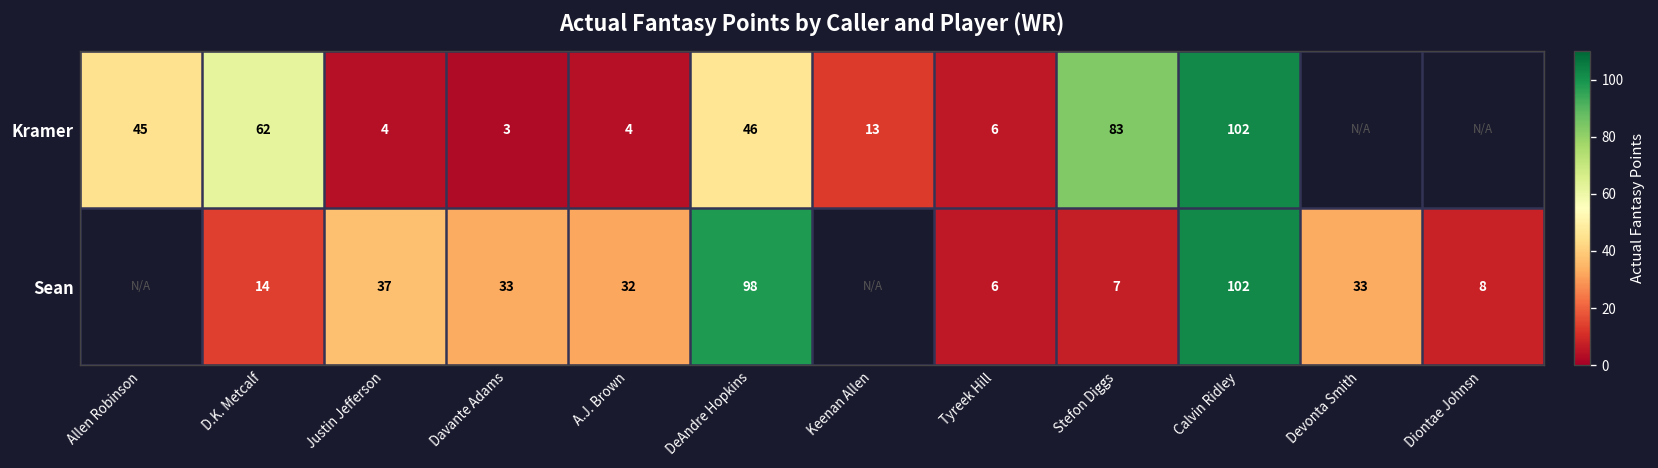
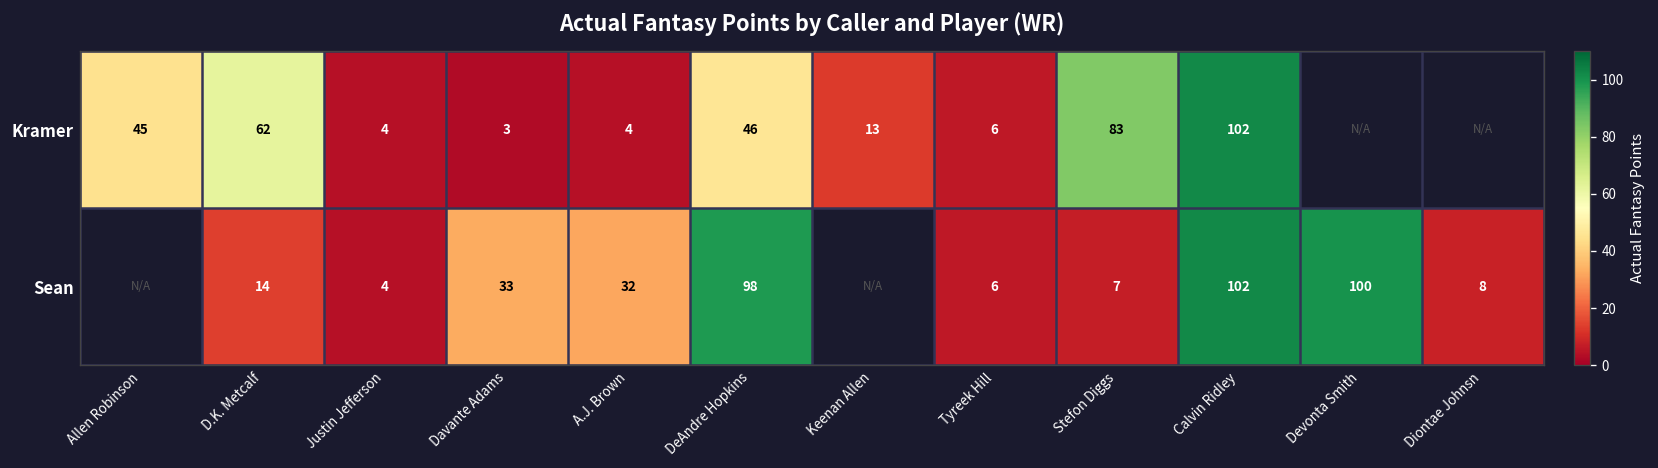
Sean, Justin Jefferson: 37 -> 4
Sean, Devonta Smith: 33 -> 100
